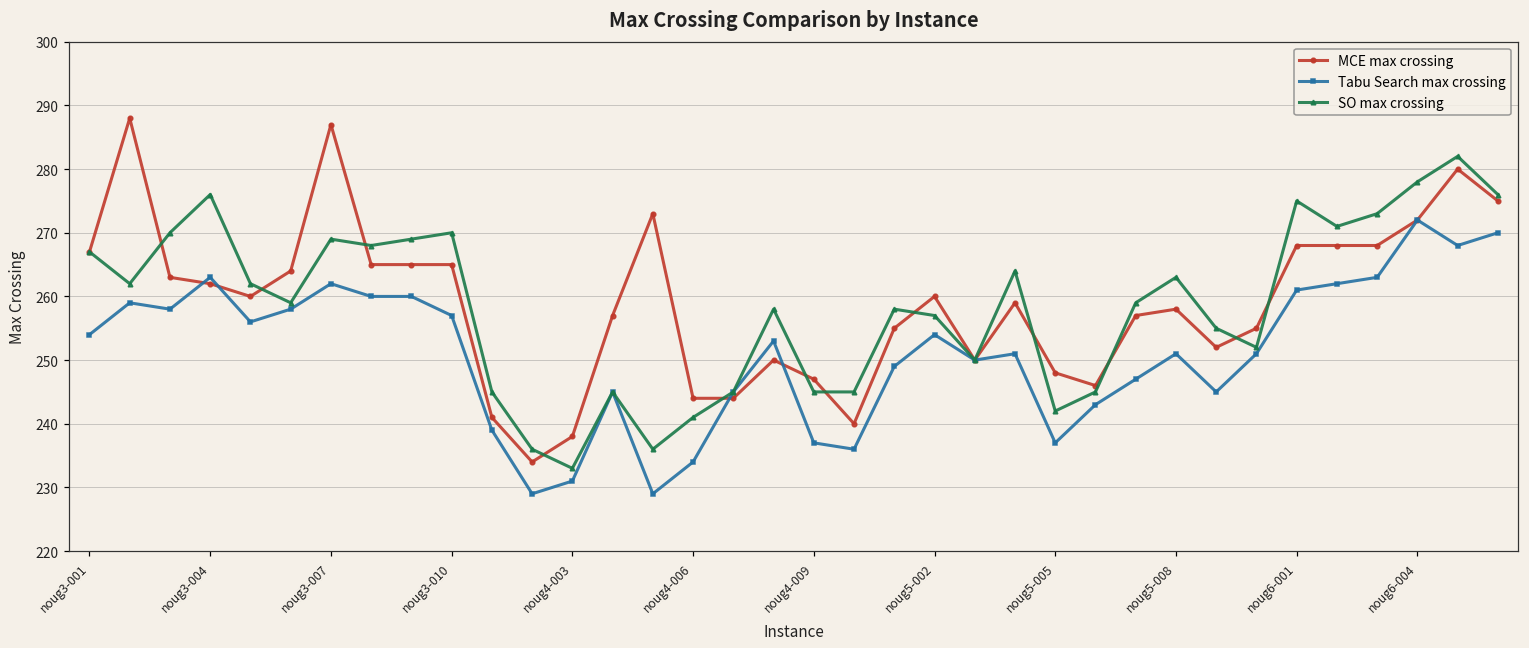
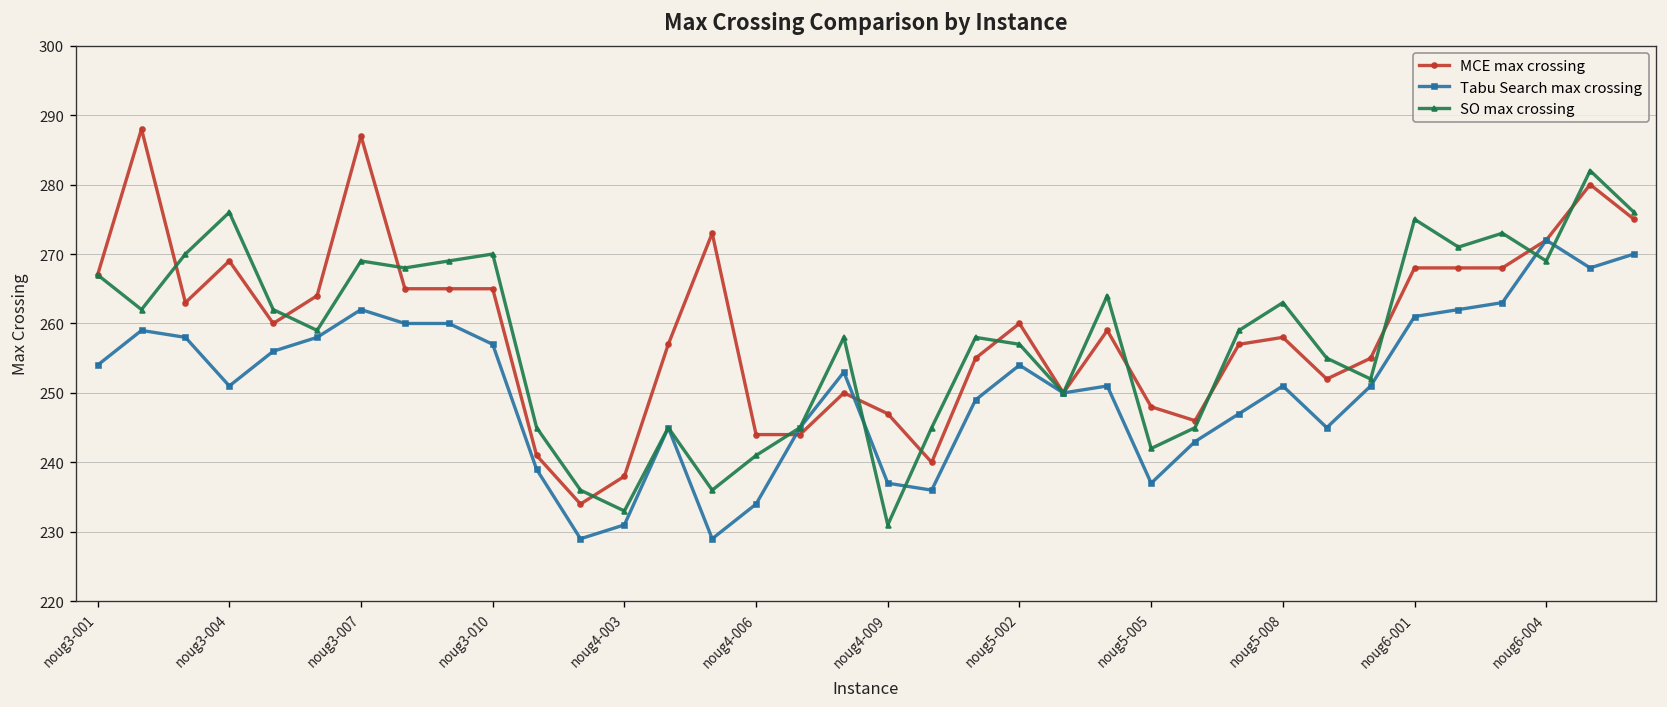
MCE max crossing, noug3-004: 262 -> 269
Tabu Search max crossing, noug3-004: 263 -> 251
SO max crossing, noug4-009: 245 -> 231
SO max crossing, noug6-004: 278 -> 269
